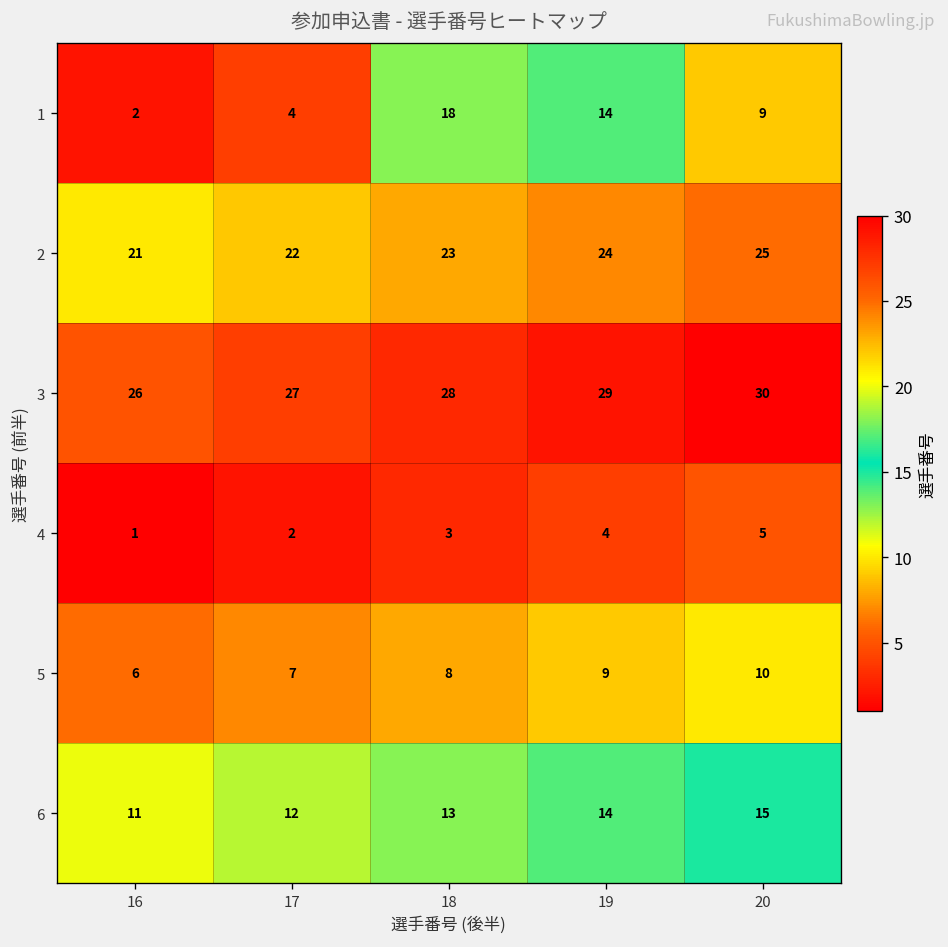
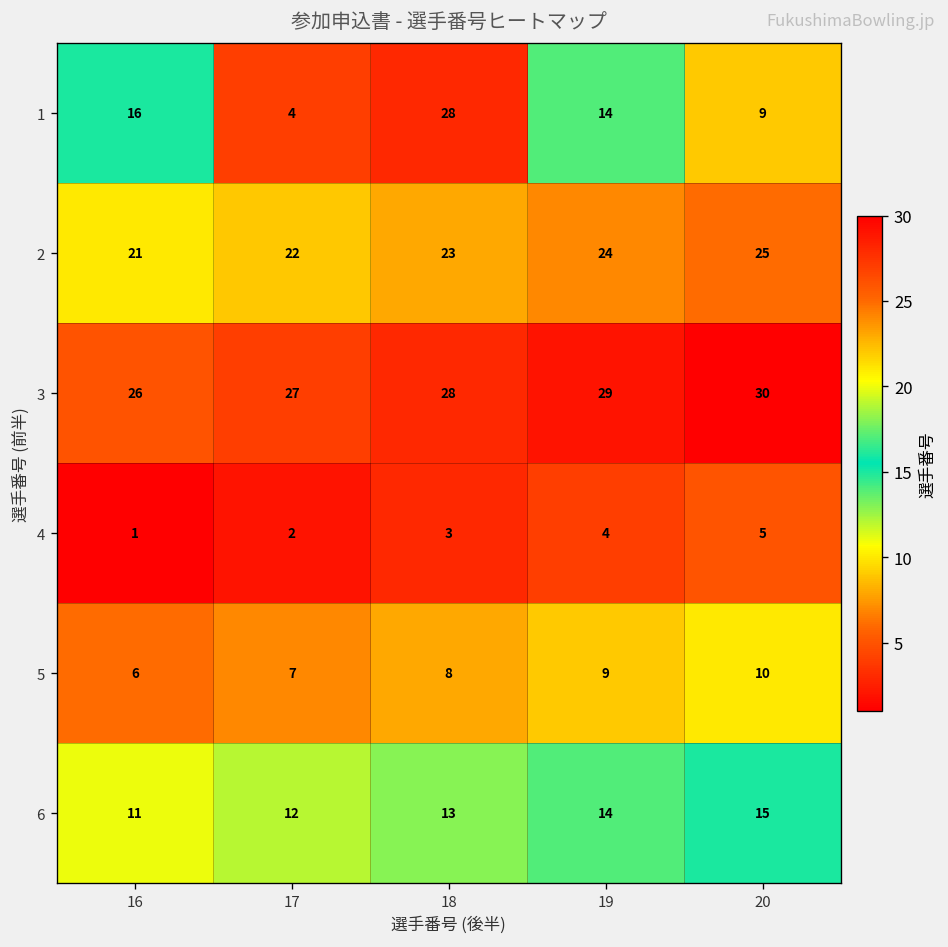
1, 16: 2 -> 16
1, 18: 18 -> 28
